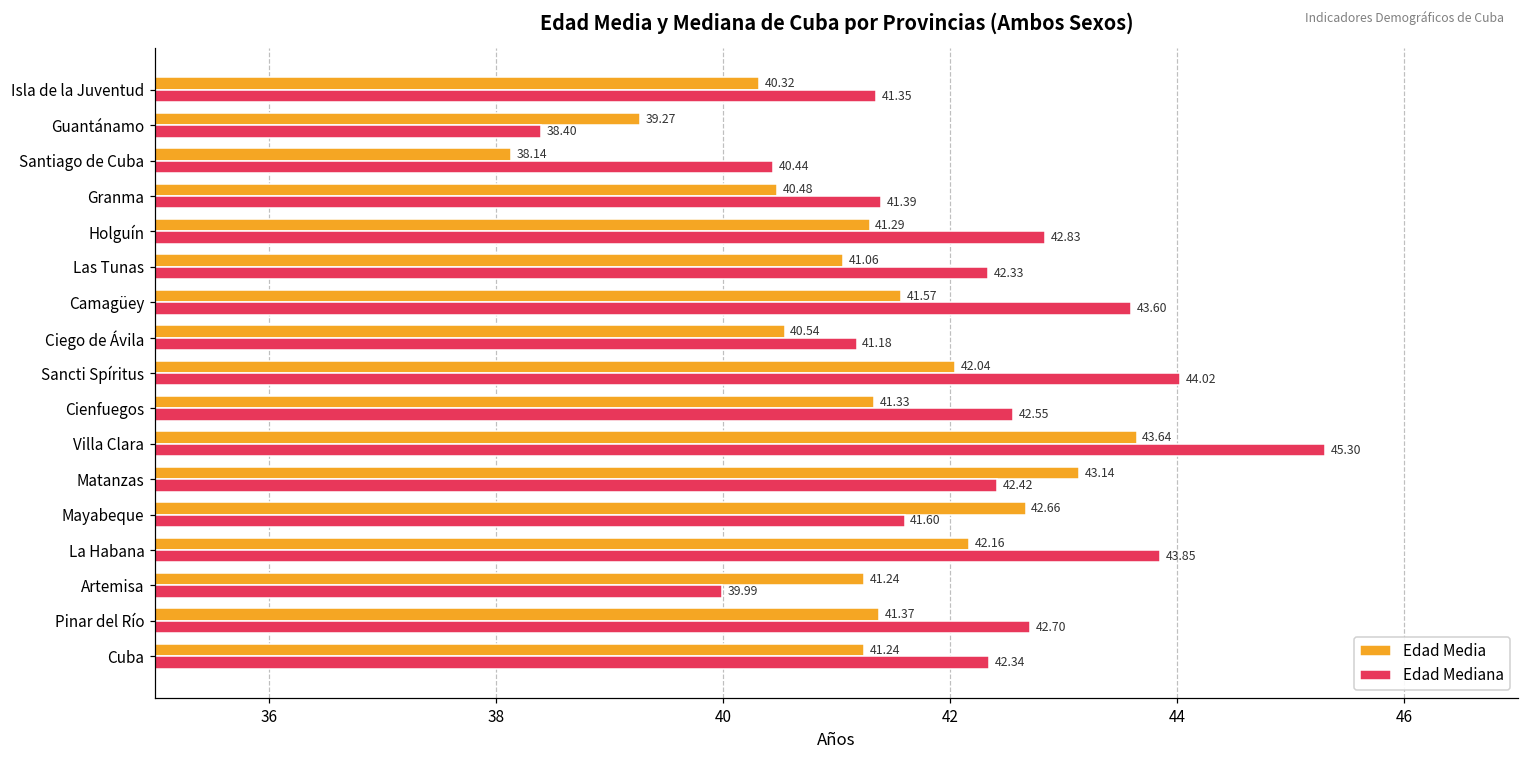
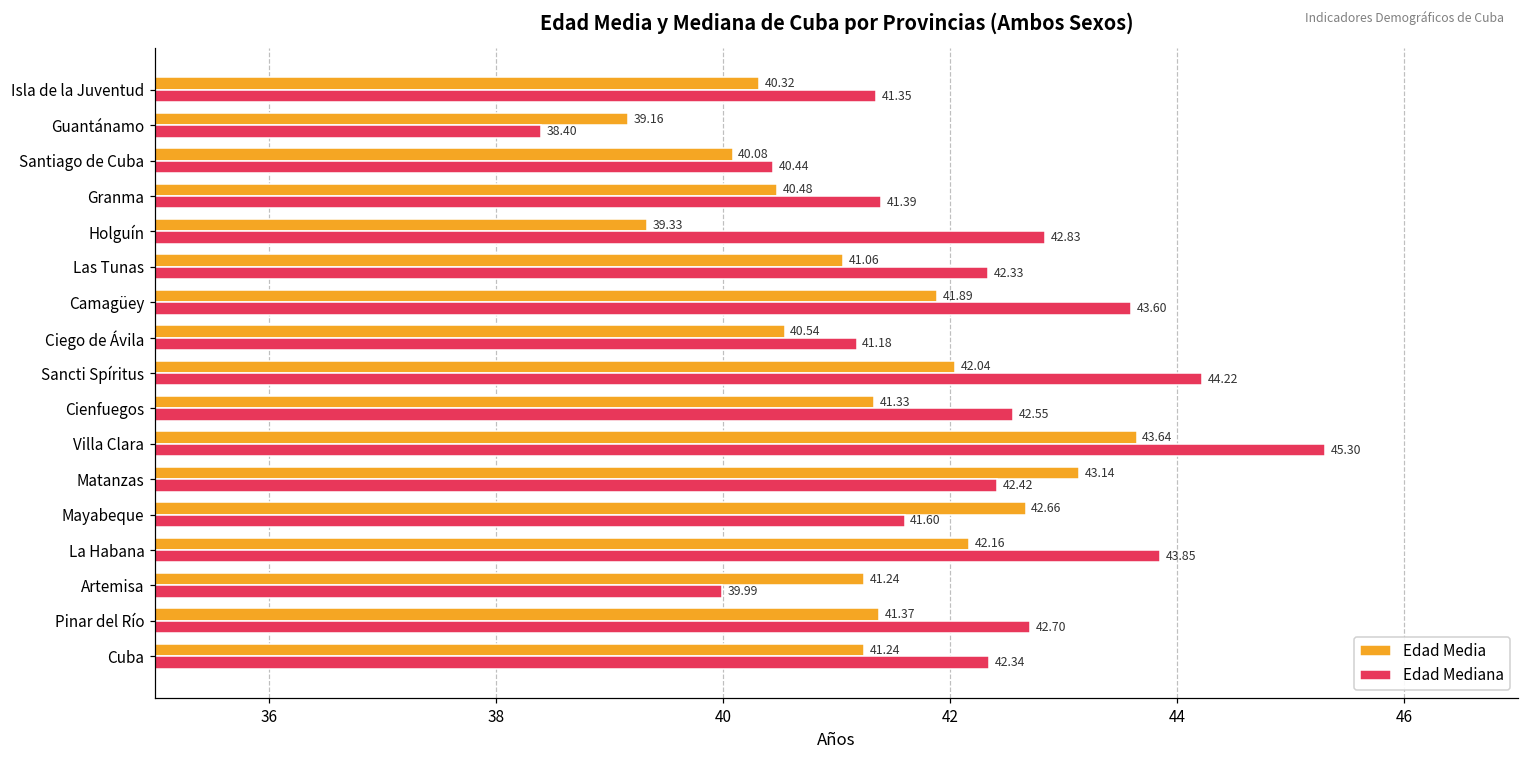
Edad Media, Guantánamo: 39.27 -> 39.16
Edad Media, Santiago de Cuba: 38.14 -> 40.08
Edad Media, Holguín: 41.29 -> 39.33
Edad Media, Camagüey: 41.57 -> 41.89
Edad Mediana, Sancti Spíritus: 44.02 -> 44.22
